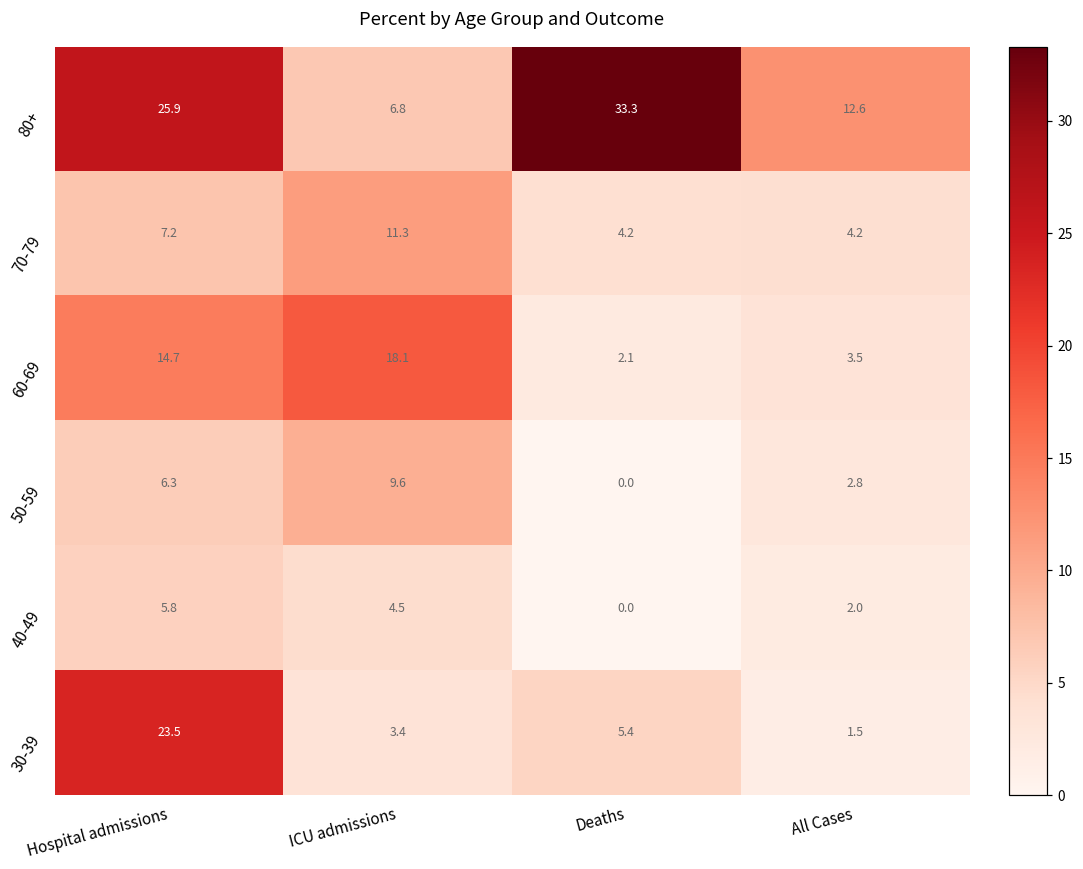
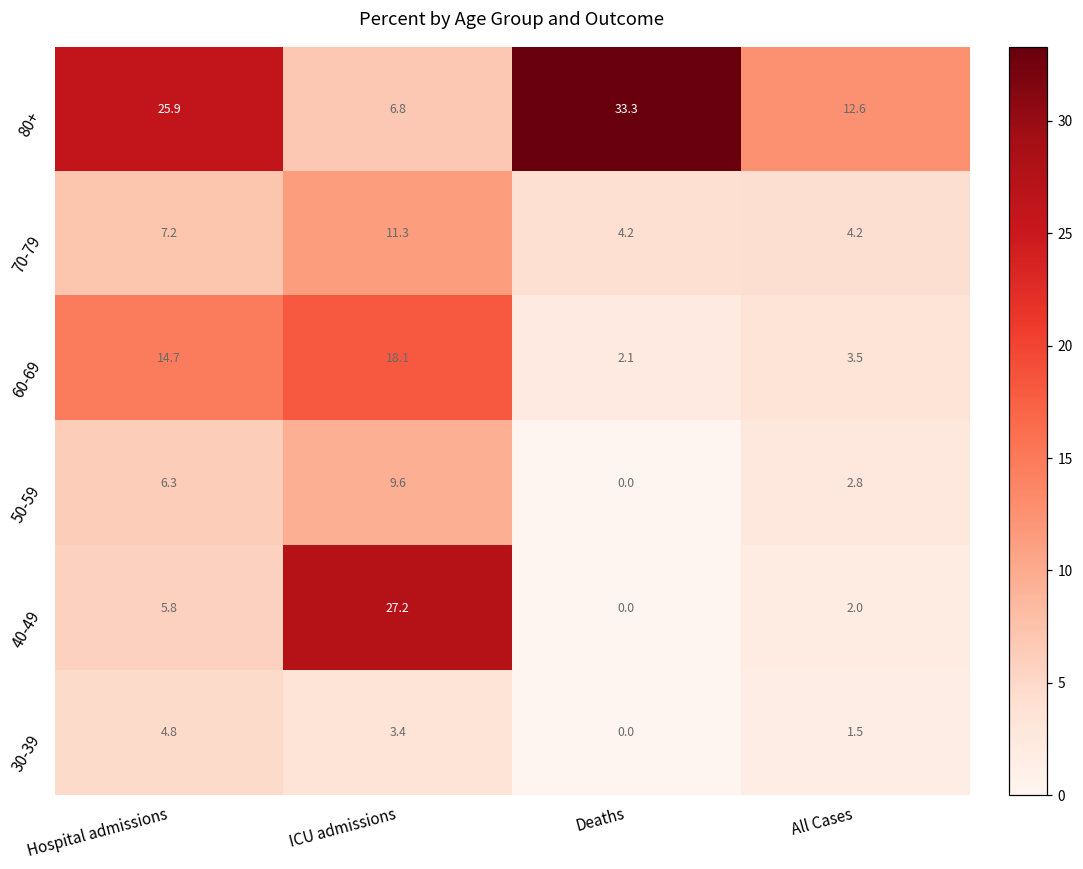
40-49, ICU admissions: 4.5 -> 27.2
30-39, Hospital admissions: 23.5 -> 4.8
30-39, Deaths: 5.4 -> 0.0
